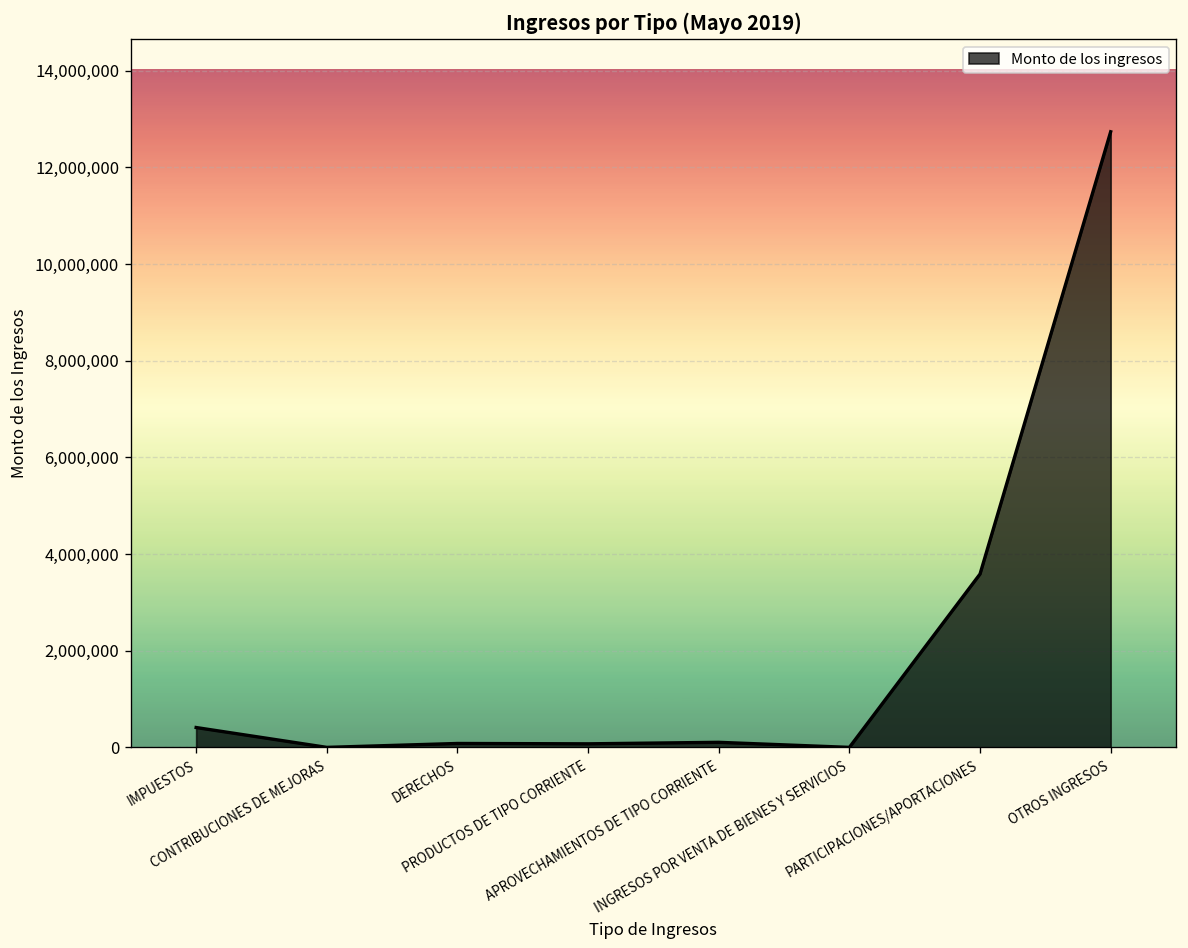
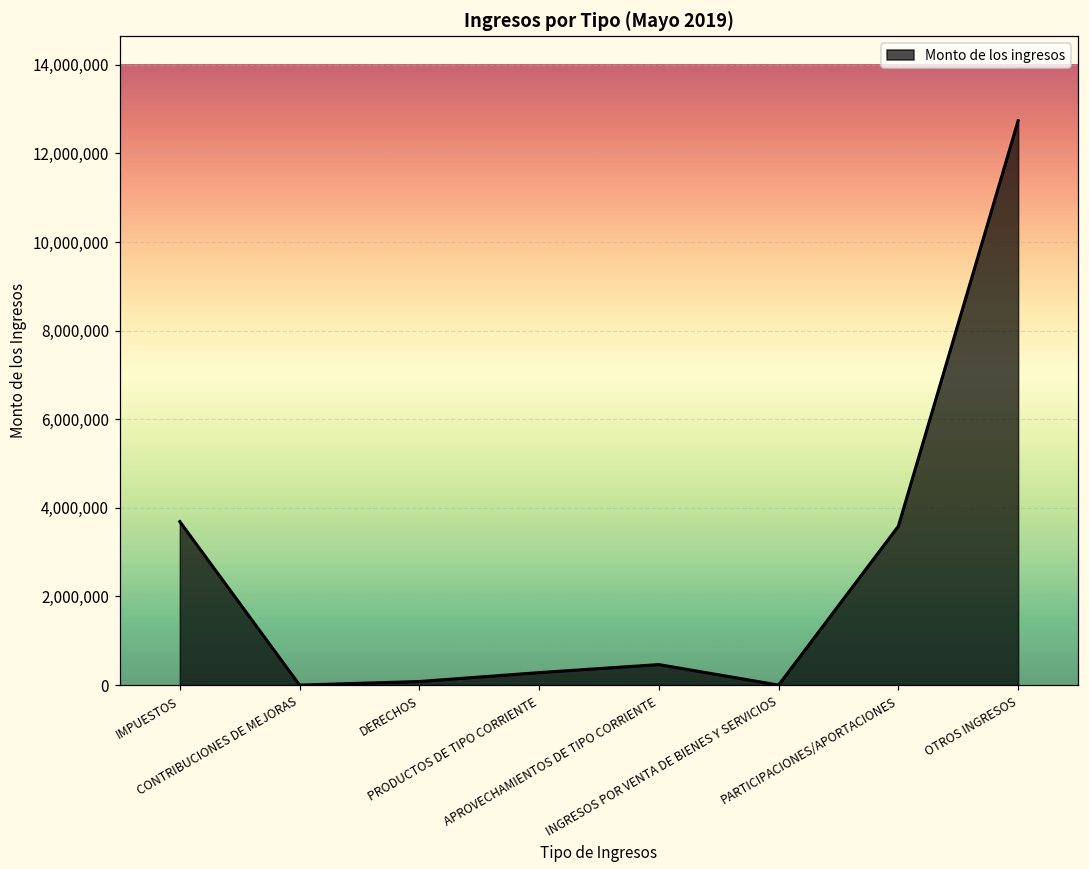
IMPUESTOS: 400,000 -> 3,700,000
PRODUCTOS DE TIPO CORRIENTE: 100,000 -> 300,000
APROVECHAMIENTOS DE TIPO CORRIENTE: 100,000 -> 500,000
